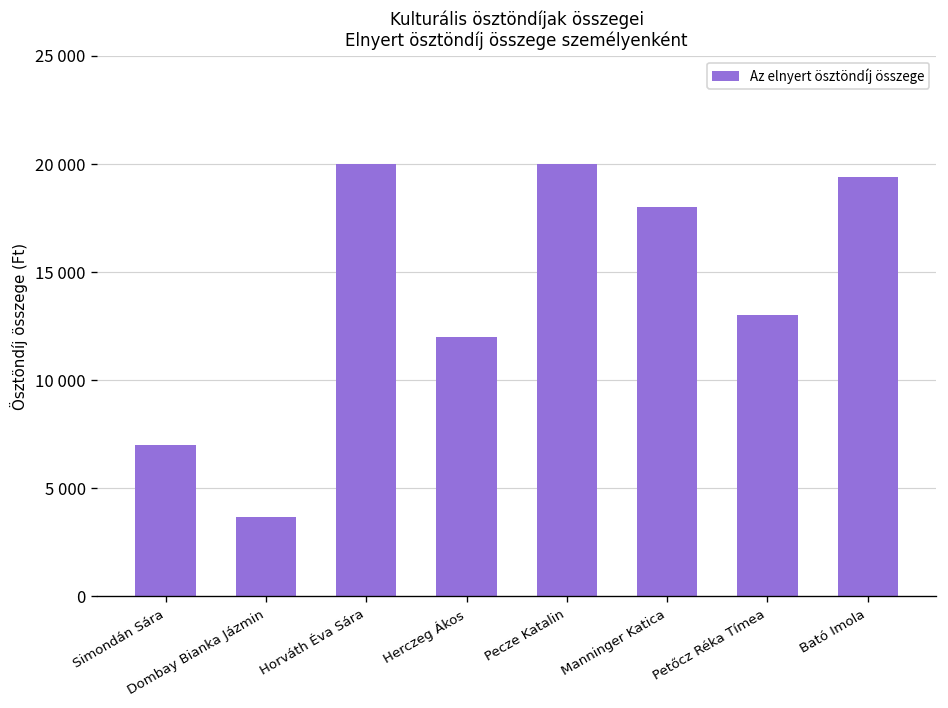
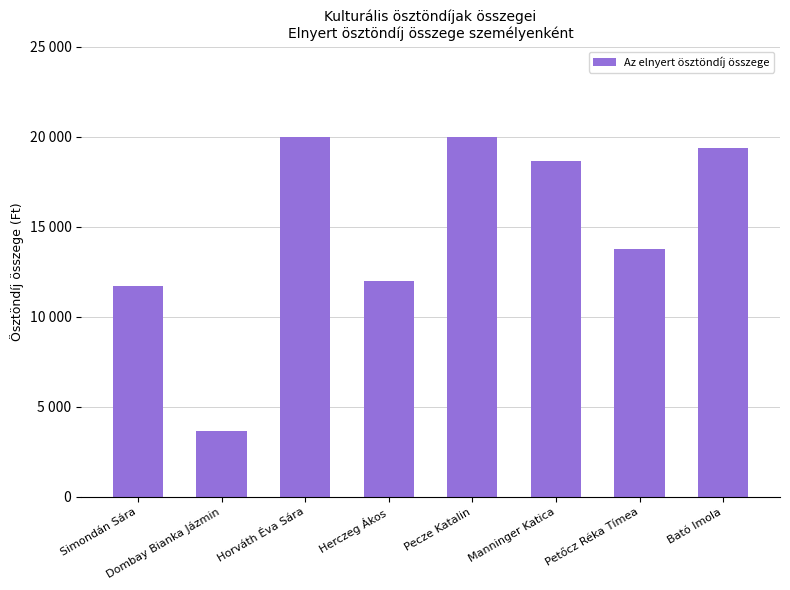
Simondán Sára: 7000 -> 11700
Manninger Katica: 18000 -> 18600
Petőcz Réka Tímea: 13000 -> 13800
